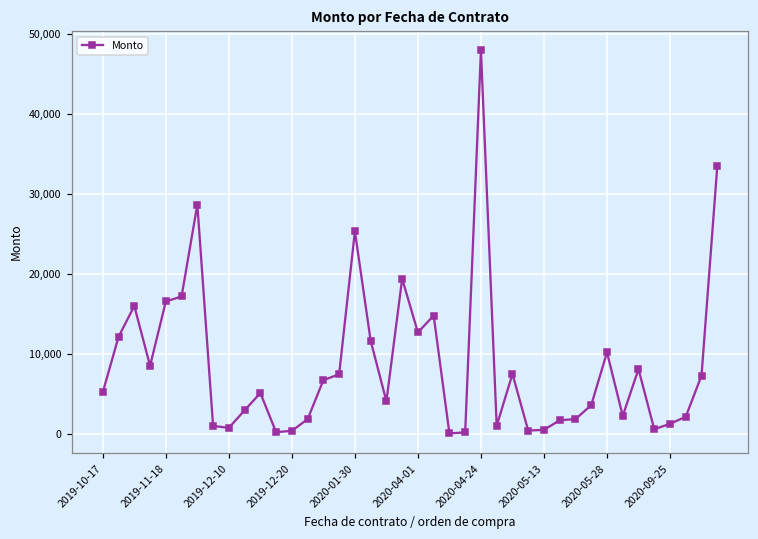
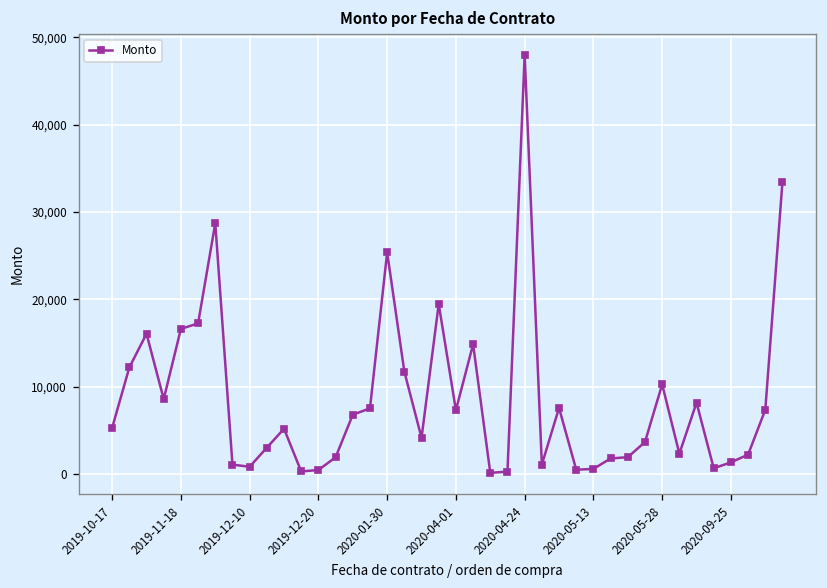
2020-04-01: 13,000 -> 7,000
